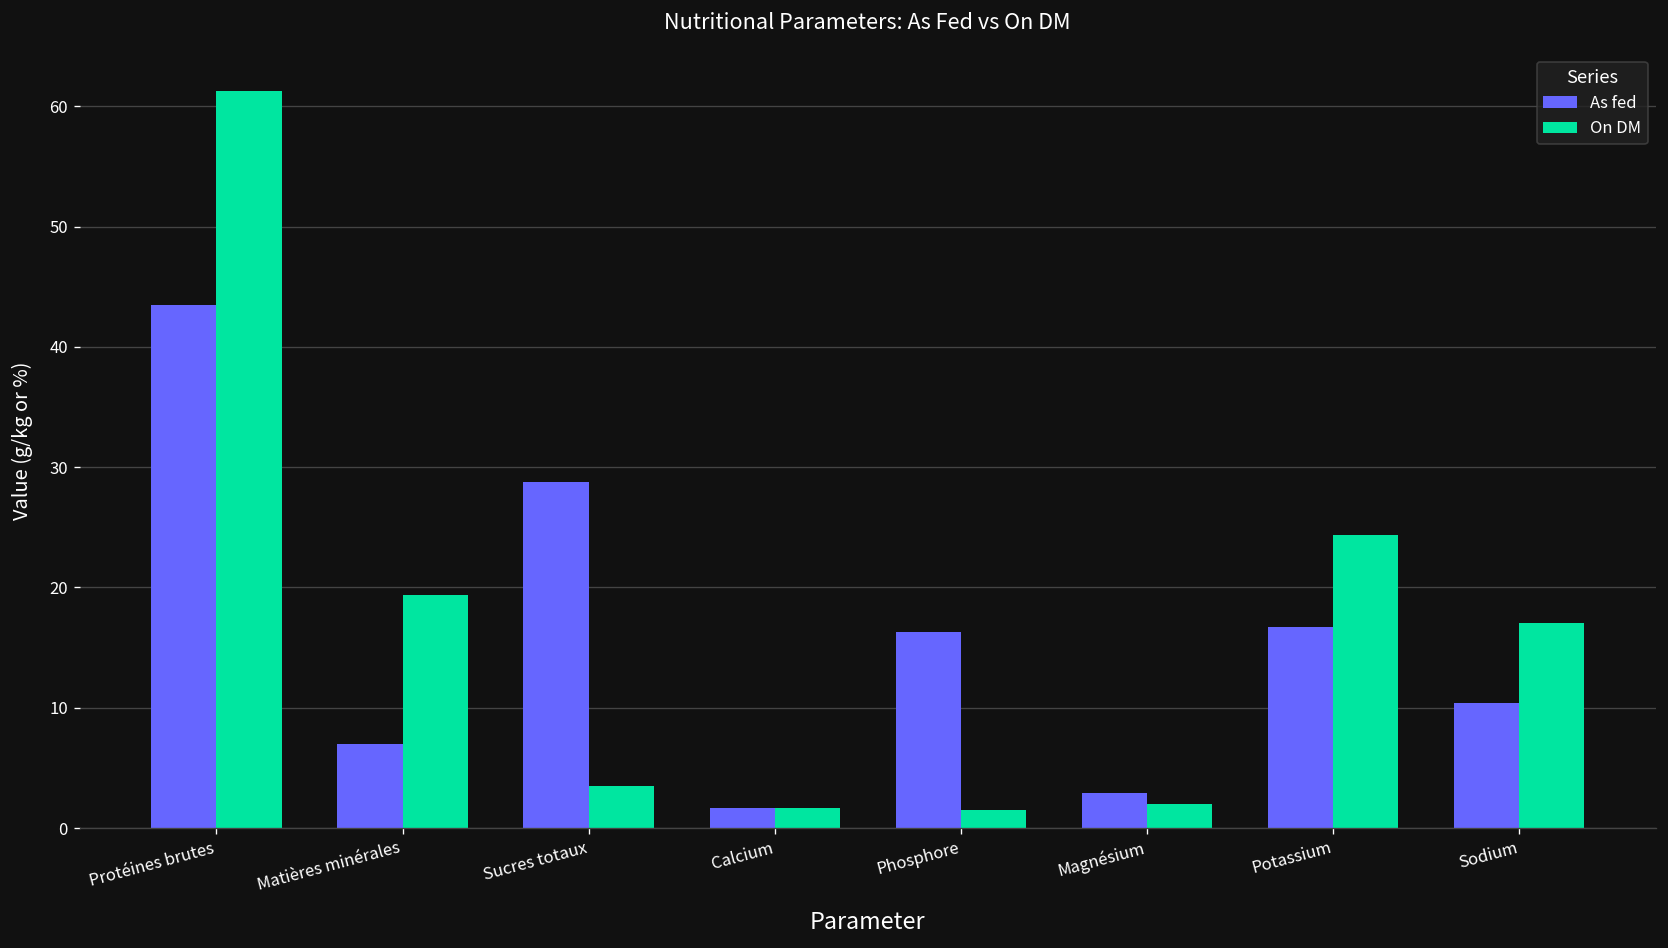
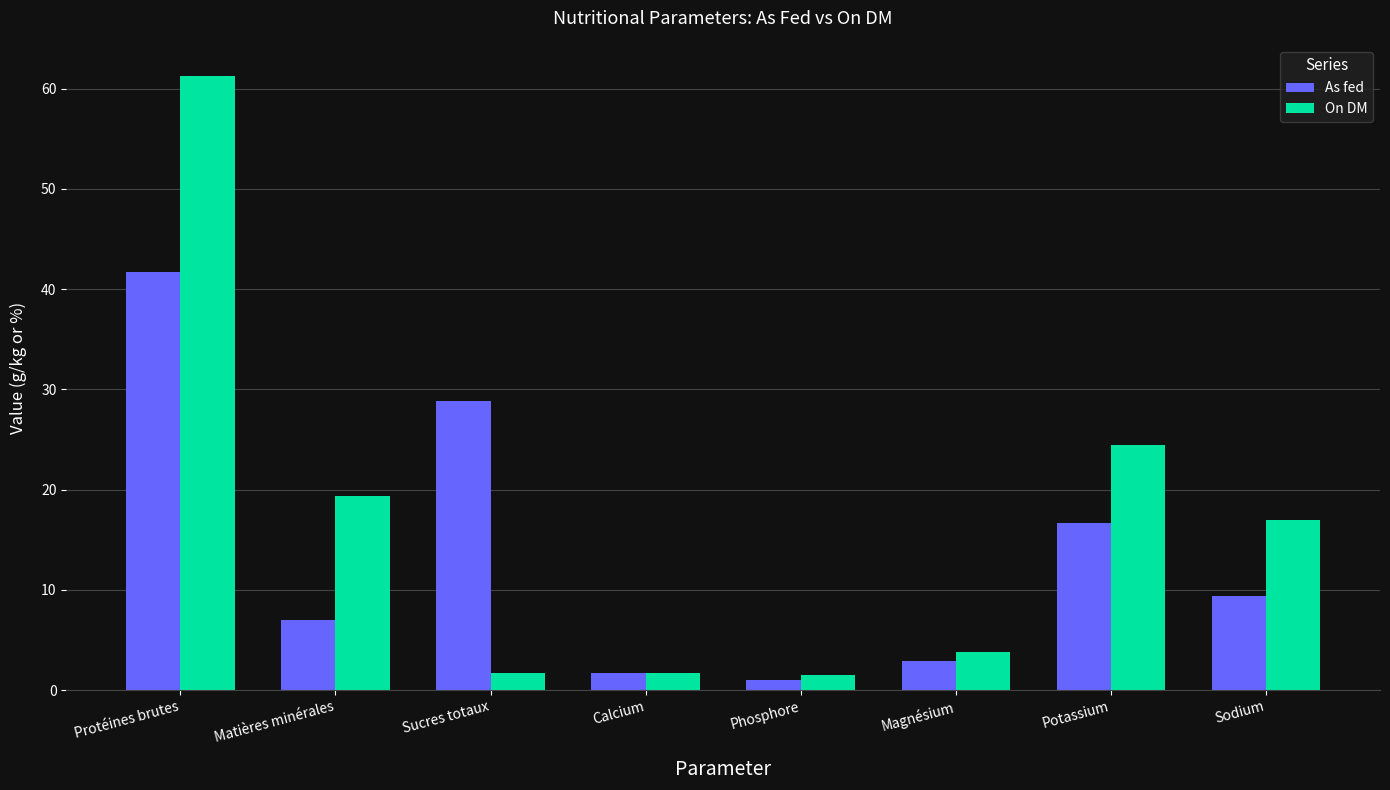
As fed, Protéines brutes: 43.5 -> 41.7
On DM, Sucres totaux: 3.5 -> 1.7
As fed, Phosphore: 16.3 -> 1.0
On DM, Magnésium: 2.0 -> 3.8
As fed, Sodium: 10.4 -> 9.4
